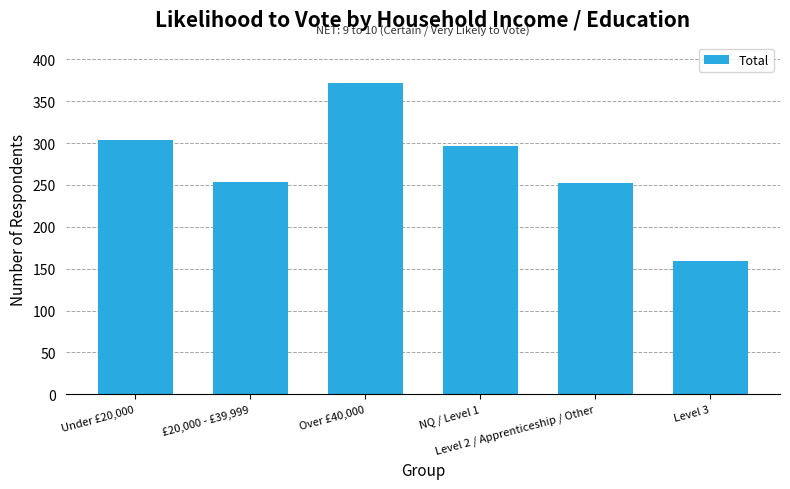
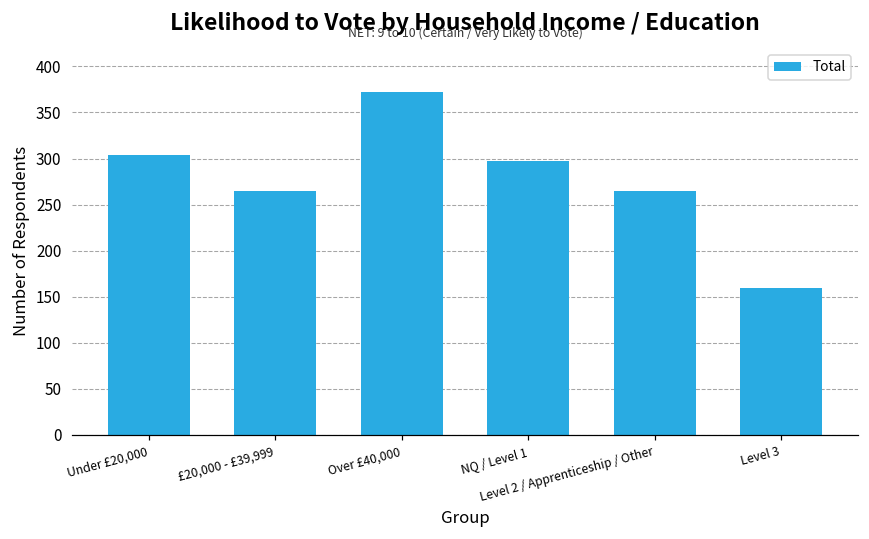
£20,000 - £39,999: 250 -> 270
Level 2 / Apprenticeship / Other: 250 -> 270
